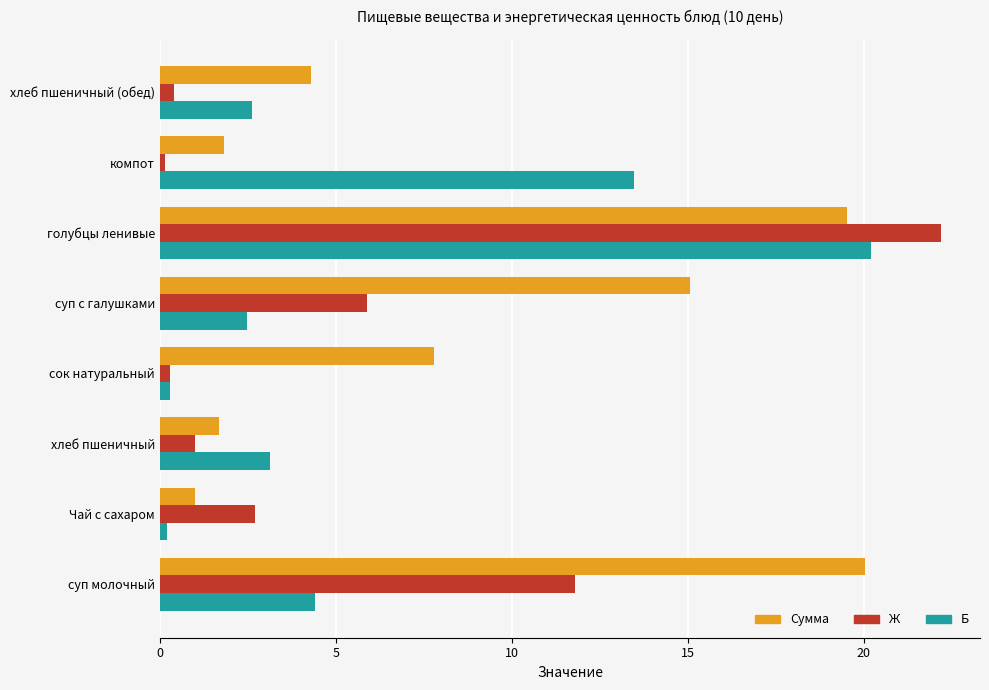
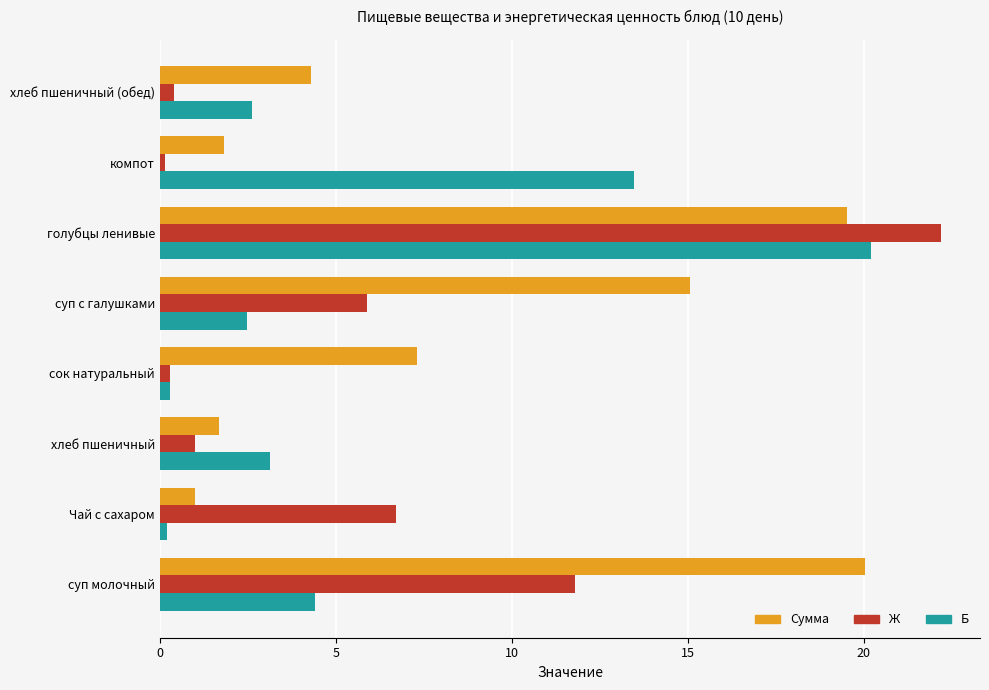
Сумма, сок натуральный: 7.8 -> 7.3
Ж, Чай с сахаром: 2.7 -> 6.7
